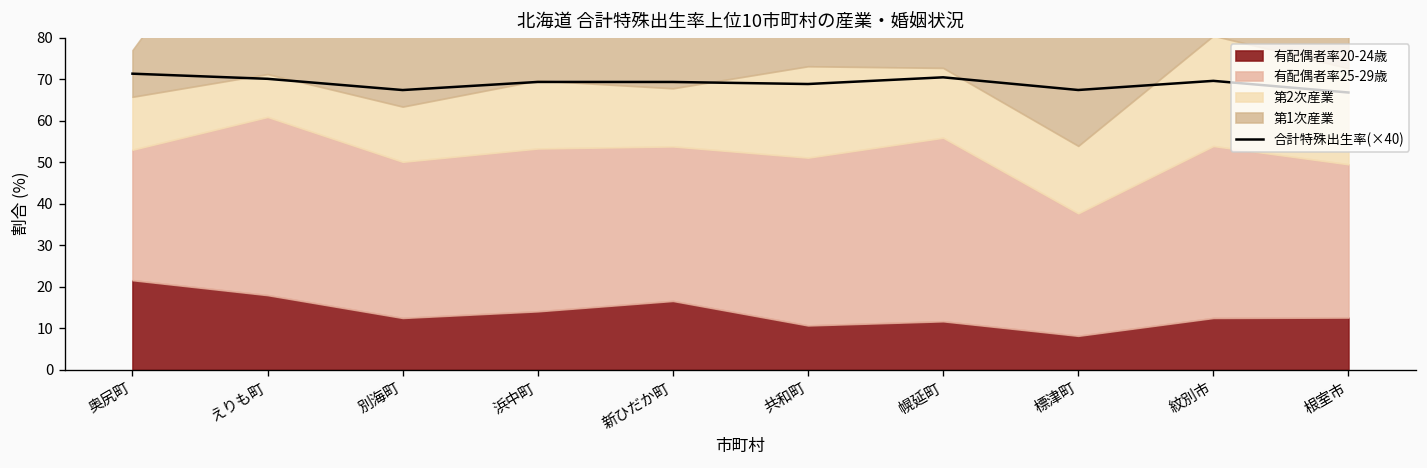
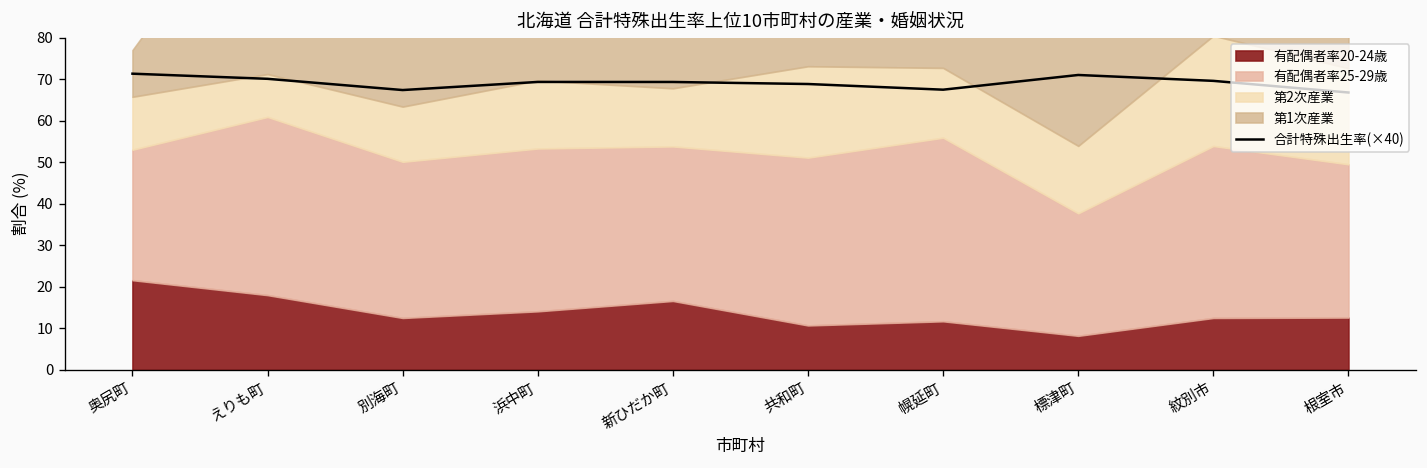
合計特殊出生率(×40), 幌延町: 70 -> 67
合計特殊出生率(×40), 標津町: 67 -> 71
